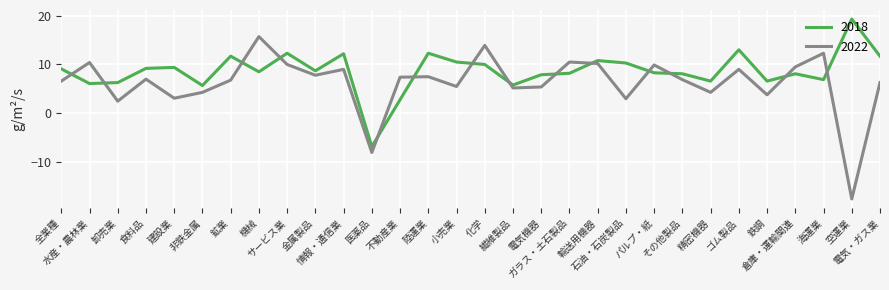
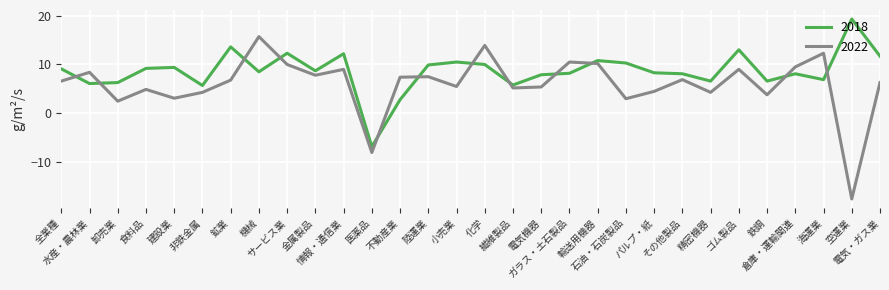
2022, 水産・農林業: 10 -> 8
2022, 食料品: 7 -> 5
2018, 鉱業: 12 -> 14
2018, 陸運業: 12 -> 10
2022, パルプ・紙: 10 -> 5
